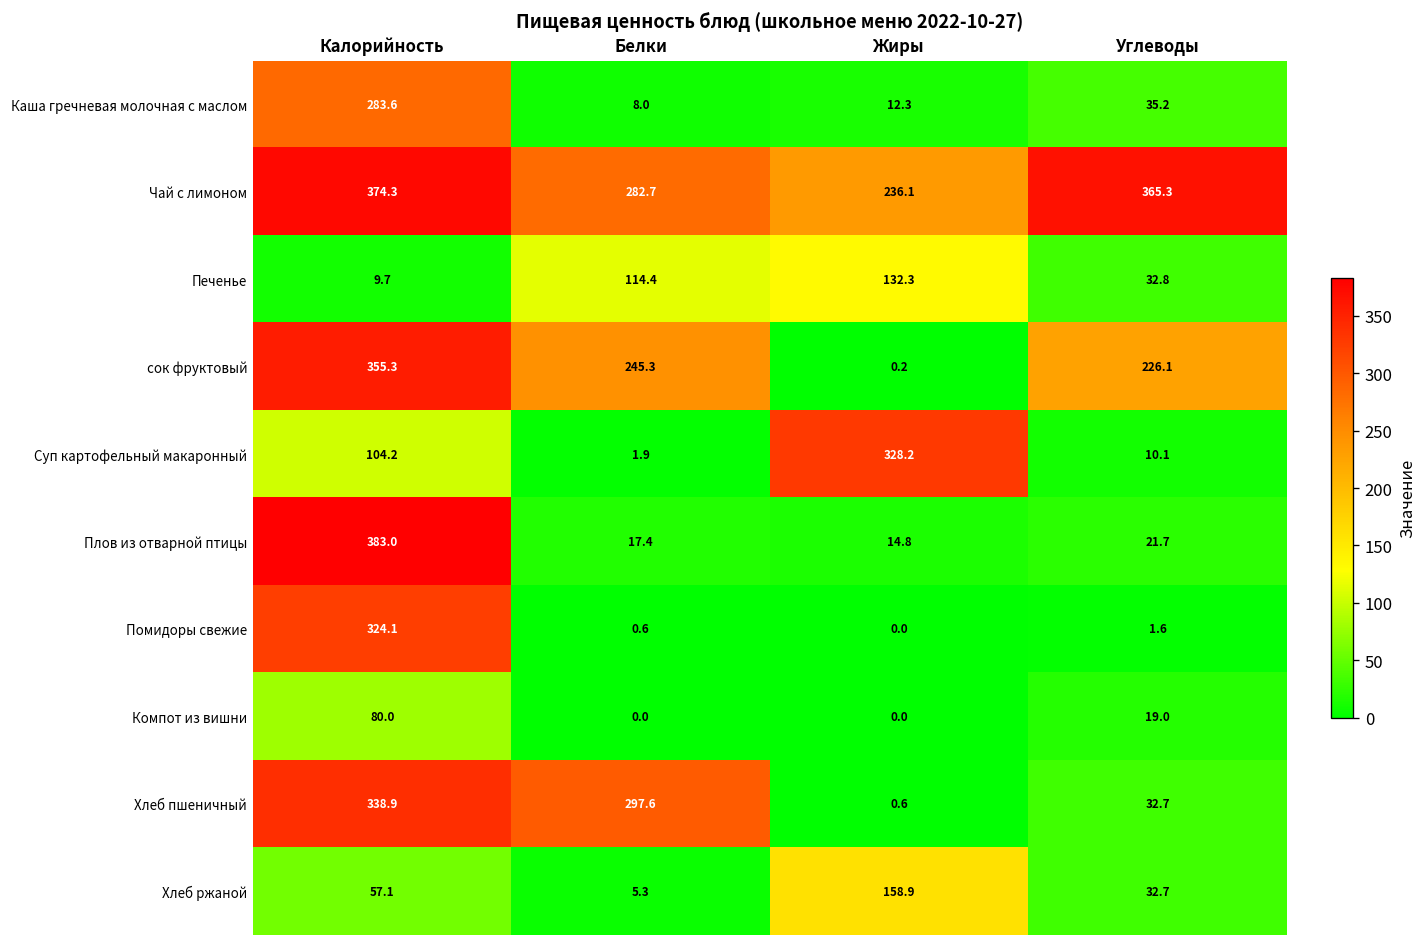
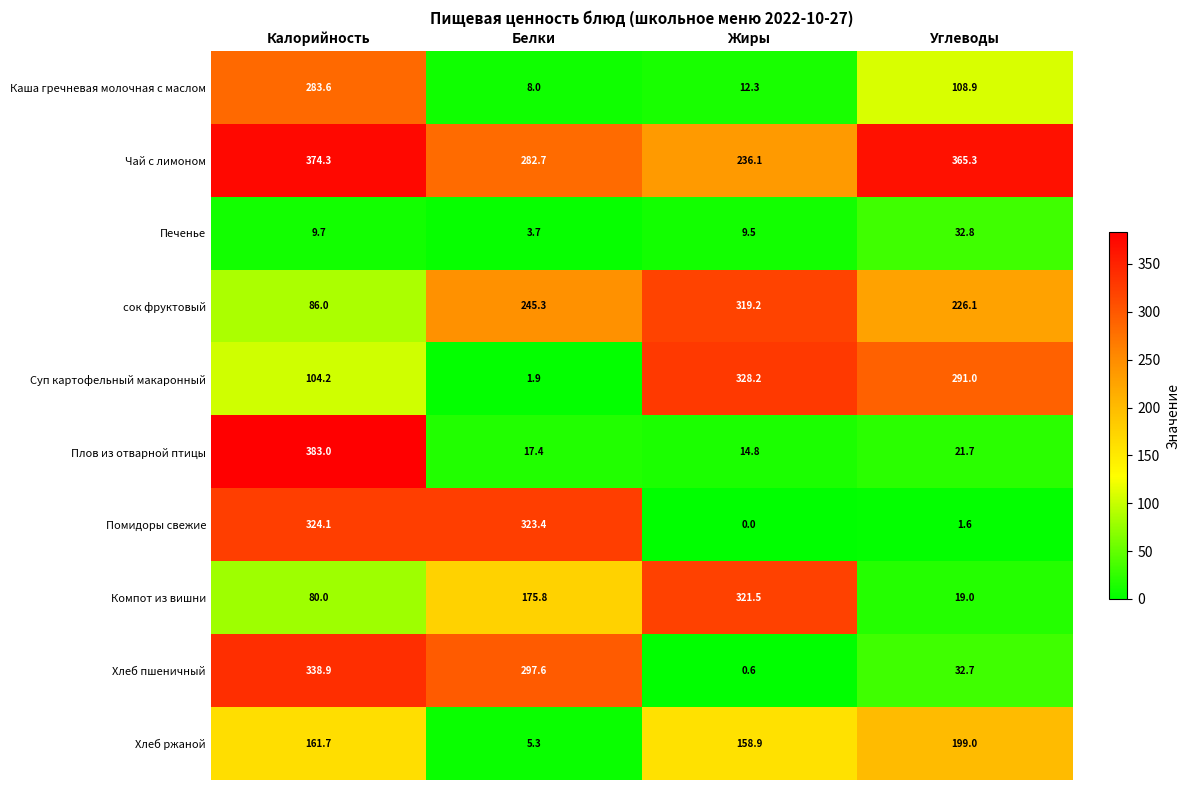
Каша гречневая молочная с маслом, Углеводы: 35.2 -> 108.9
Печенье, Белки: 114.4 -> 3.7
Печенье, Жиры: 132.3 -> 9.5
сок фруктовый, Калорийность: 355.3 -> 86.0
сок фруктовый, Жиры: 0.2 -> 319.2
Суп картофельный макаронный, Углеводы: 10.1 -> 291.0
Помидоры свежие, Белки: 0.6 -> 323.4
Компот из вишни, Белки: 0.0 -> 175.8
Компот из вишни, Жиры: 0.0 -> 321.5
Хлеб ржаной, Калорийность: 57.1 -> 161.7
Хлеб ржаной, Углеводы: 32.7 -> 199.0
